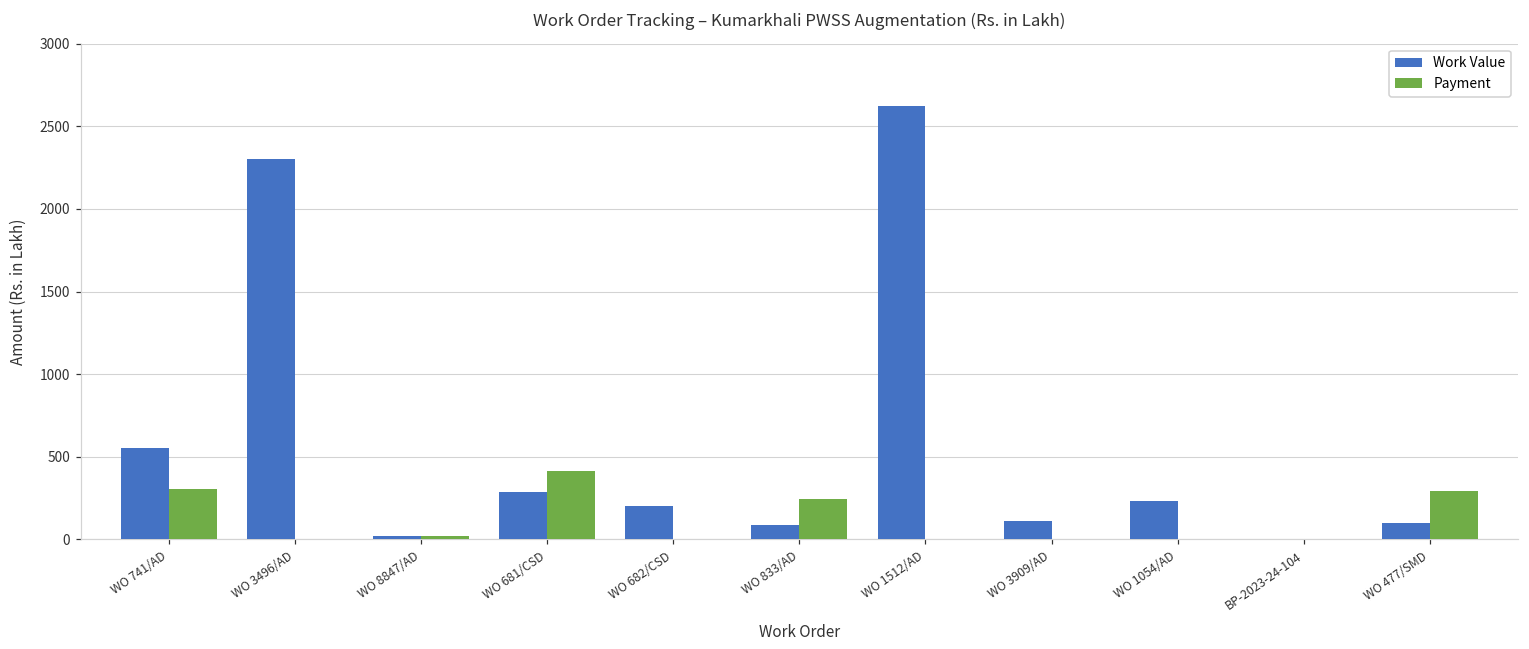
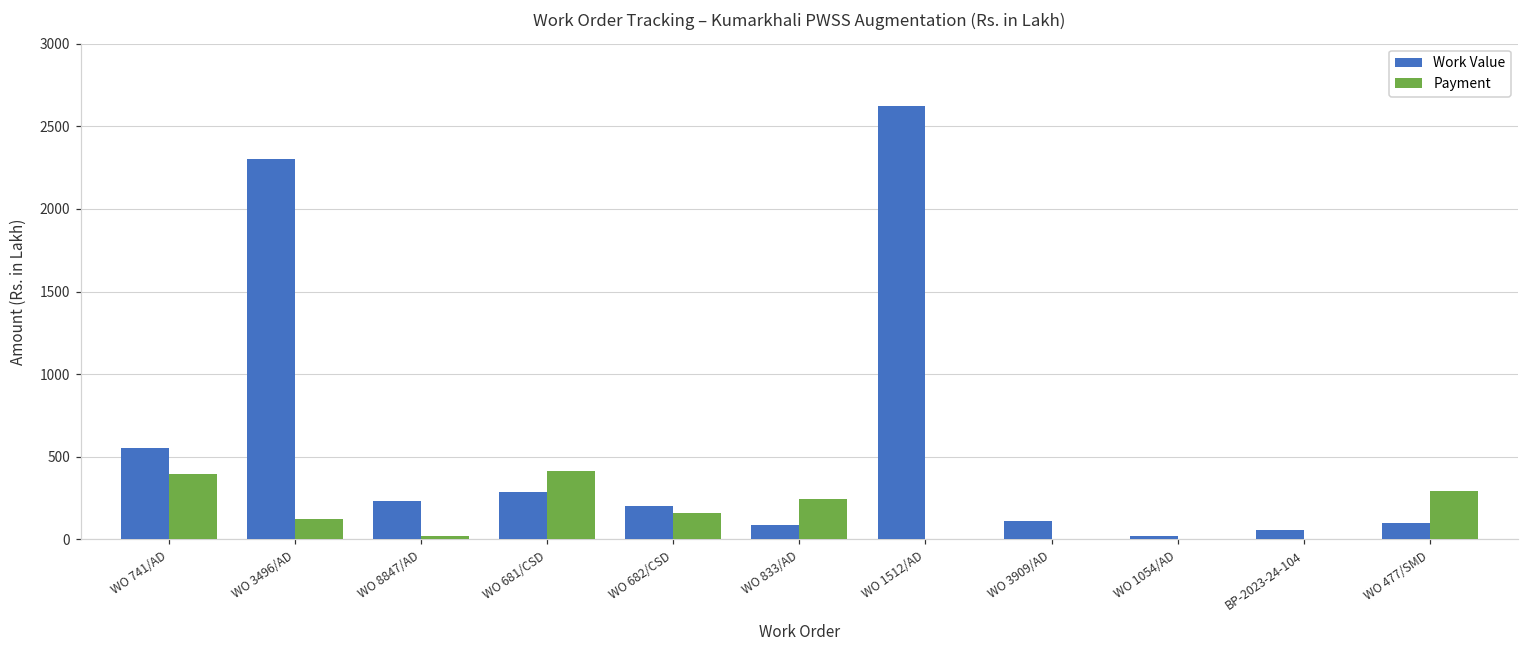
Payment, WO 741/AD: 300 -> 390
Payment, WO 3496/AD: 0 -> 120
Work Value, WO 8847/AD: 20 -> 230
Payment, WO 682/CSD: 0 -> 160
Work Value, WO 1054/AD: 230 -> 20
Work Value, BP-2023-24-104: 0 -> 60
